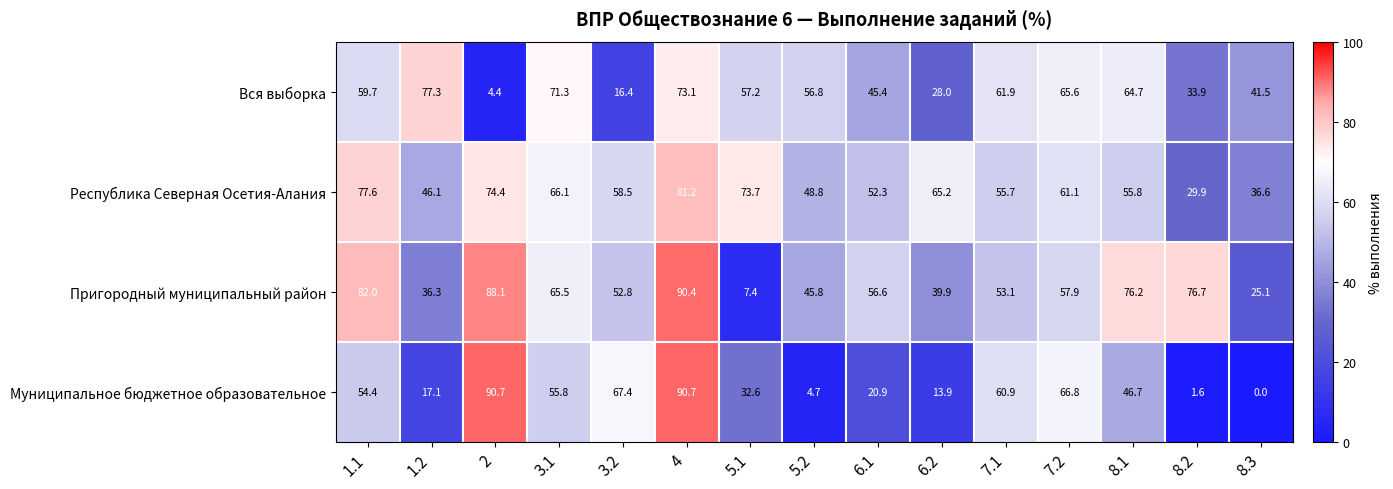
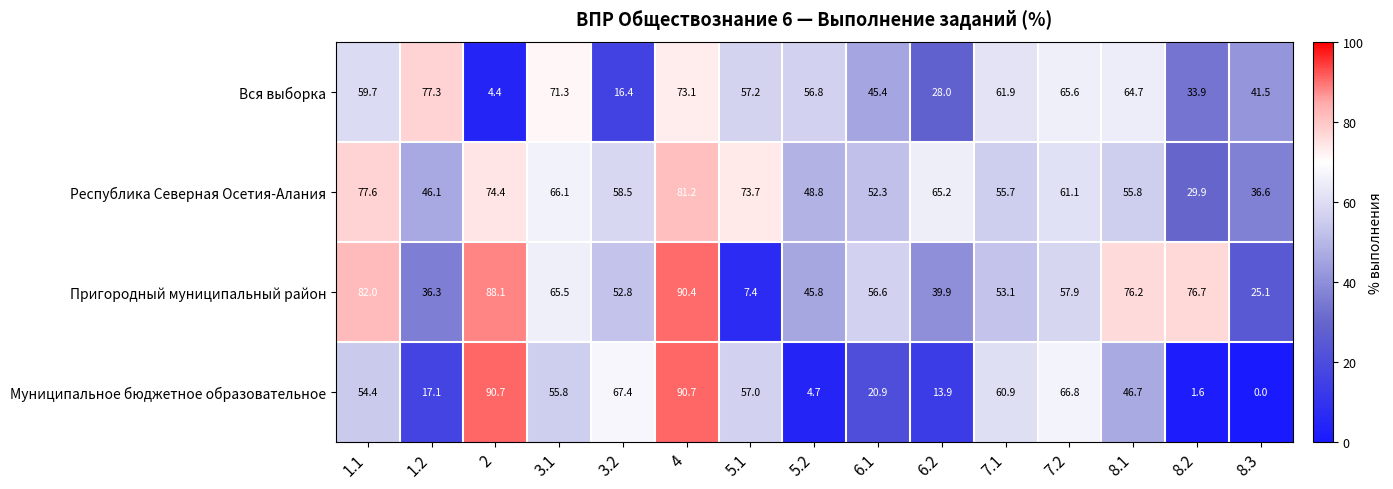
Муниципальное бюджетное образовательное, 5.1: 32.6 -> 57.0
